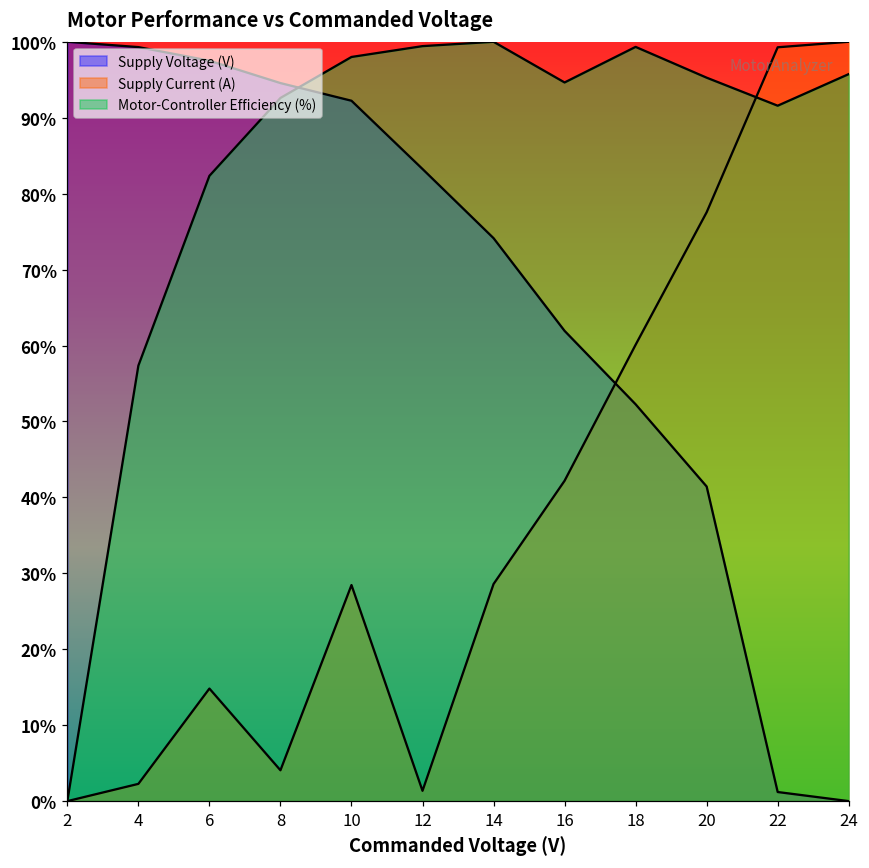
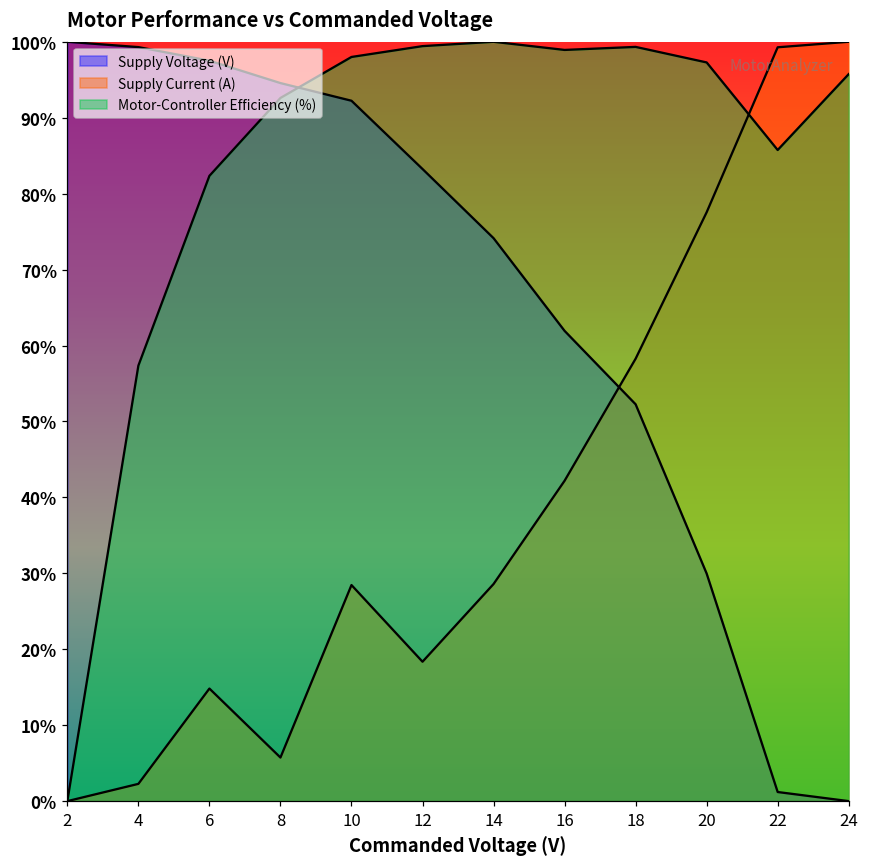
Supply Current (A), 8: 4% -> 6%
Supply Current (A), 12: 1% -> 18%
Motor-Controller Efficiency (%), 16: 95% -> 99%
Supply Current (A), 18: 60% -> 58%
Supply Voltage (V), 20: 41% -> 30%
Motor-Controller Efficiency (%), 20: 95% -> 97%
Motor-Controller Efficiency (%), 22: 92% -> 86%
